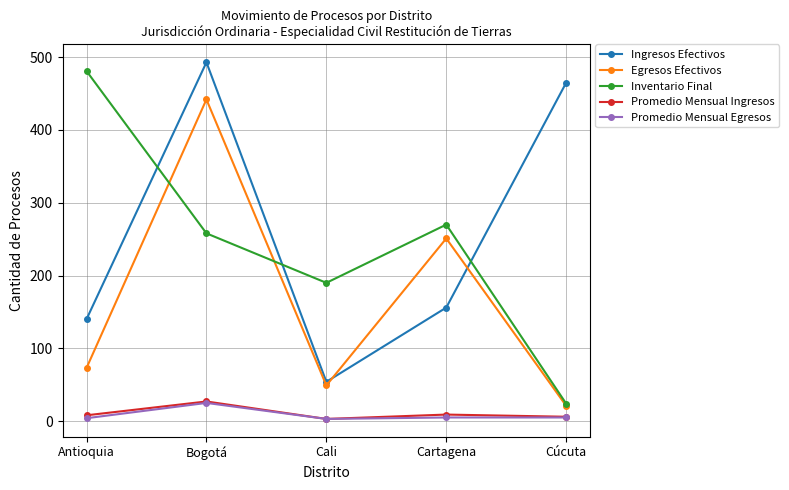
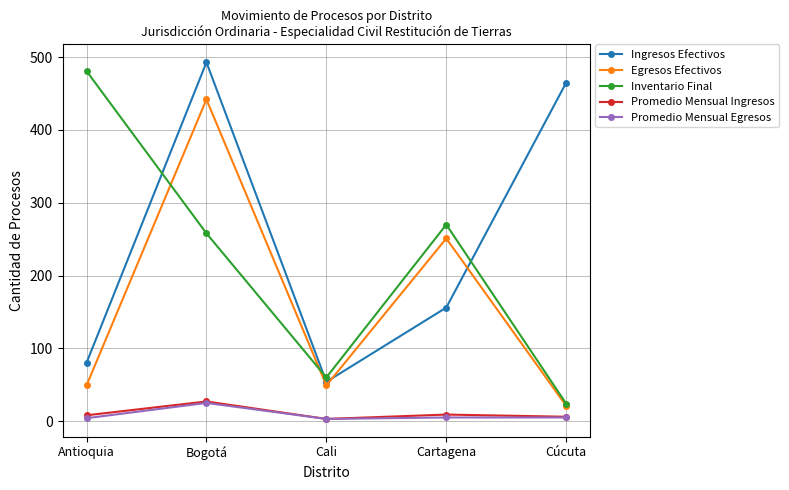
Ingresos Efectivos, Antioquia: 140 -> 80
Egresos Efectivos, Antioquia: 70 -> 50
Inventario Final, Cali: 190 -> 60
